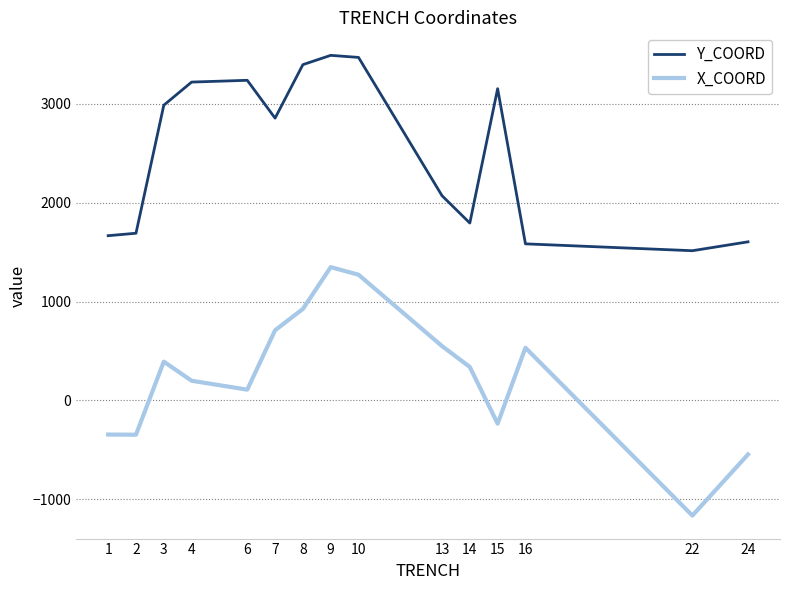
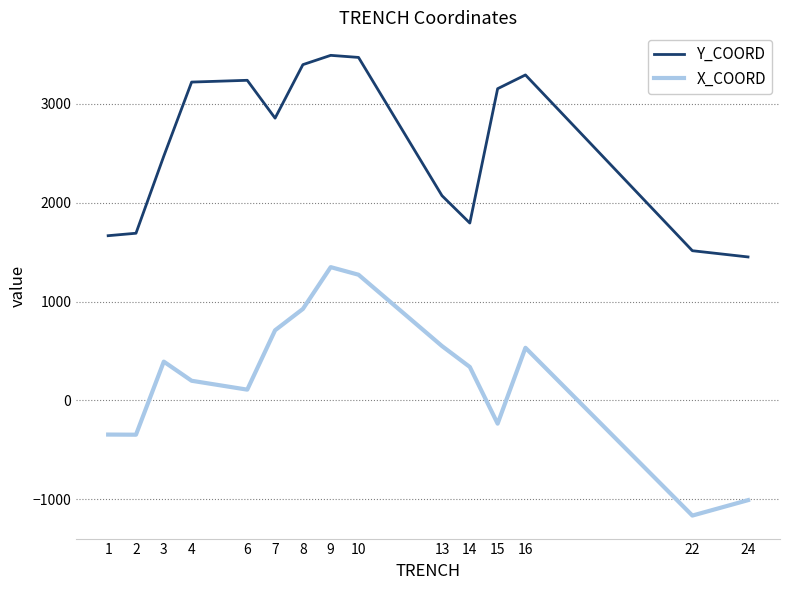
Y_COORD, 3: 3000 -> 2500
Y_COORD, 16: 1600 -> 3300
Y_COORD, 24: 1600 -> 1500
X_COORD, 24: -500 -> -1000
